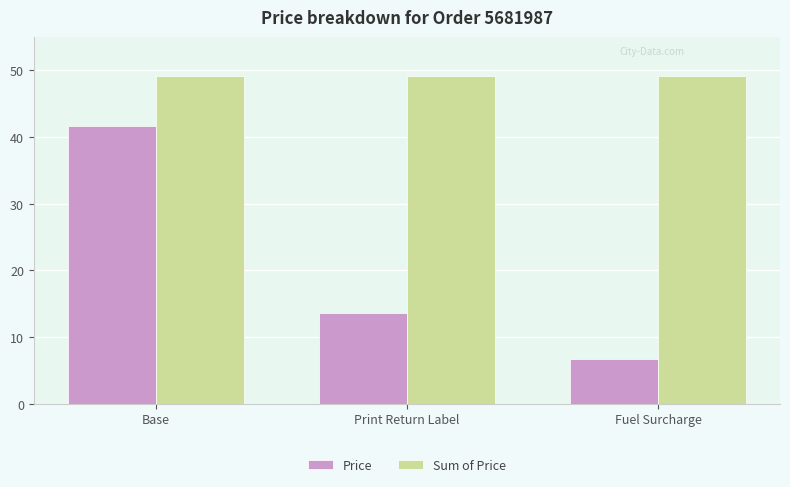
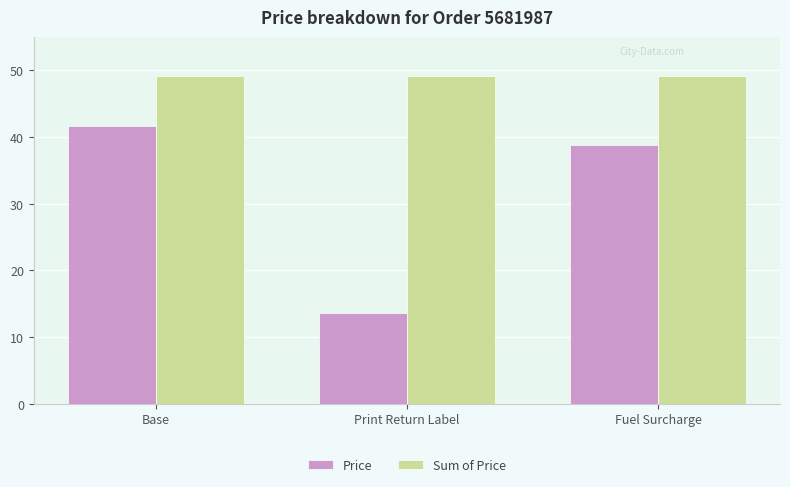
Price, Fuel Surcharge: 7 -> 39
